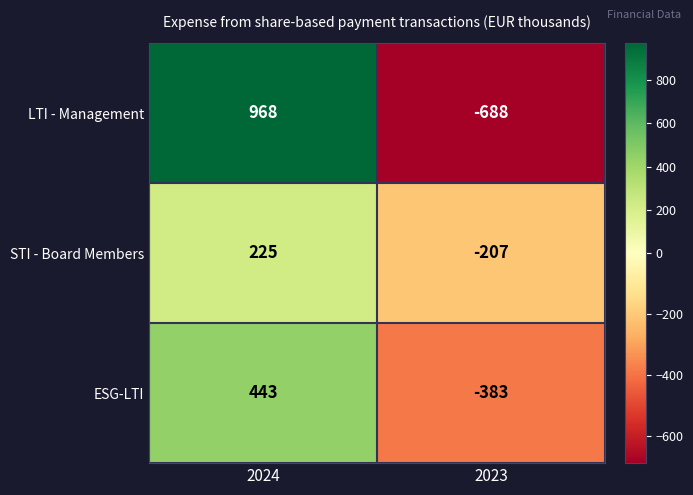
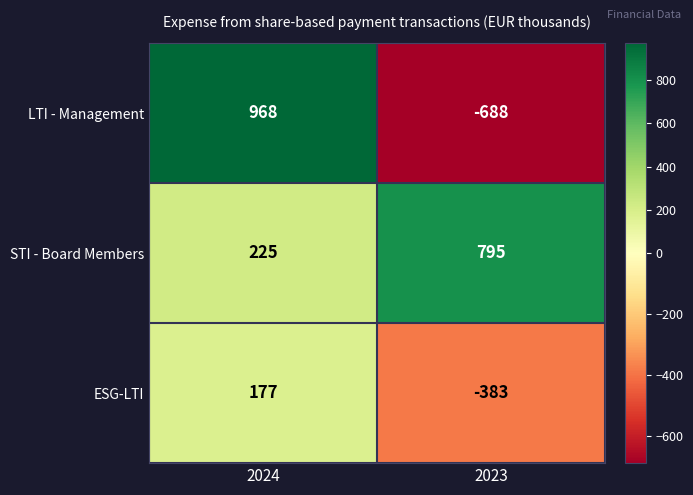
STI - Board Members, 2023: -207 -> 795
ESG-LTI, 2024: 443 -> 177
